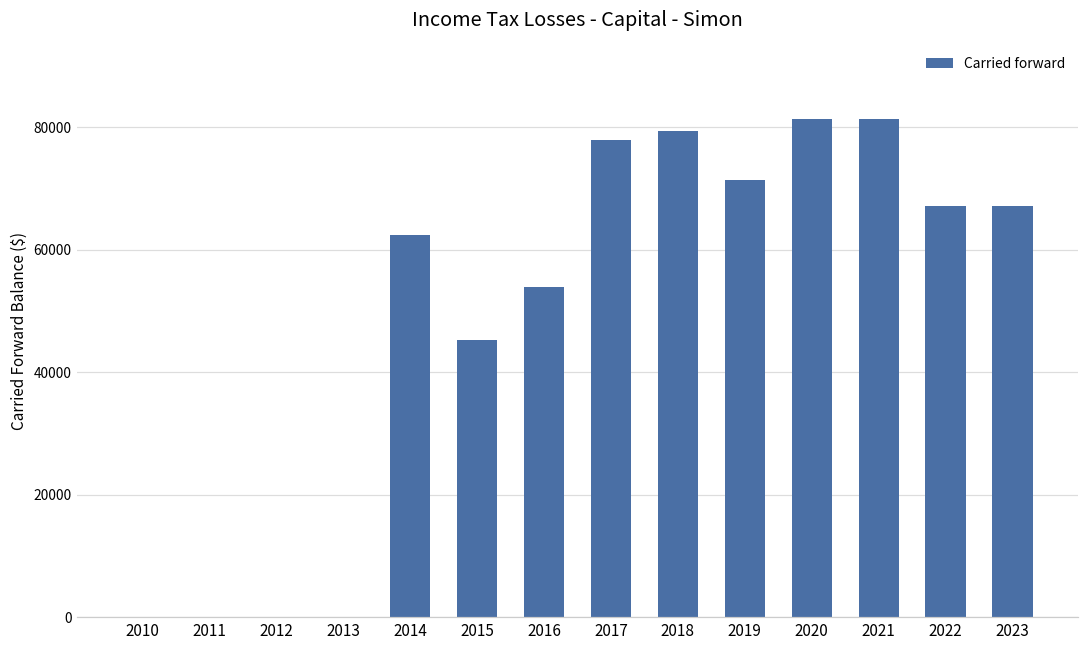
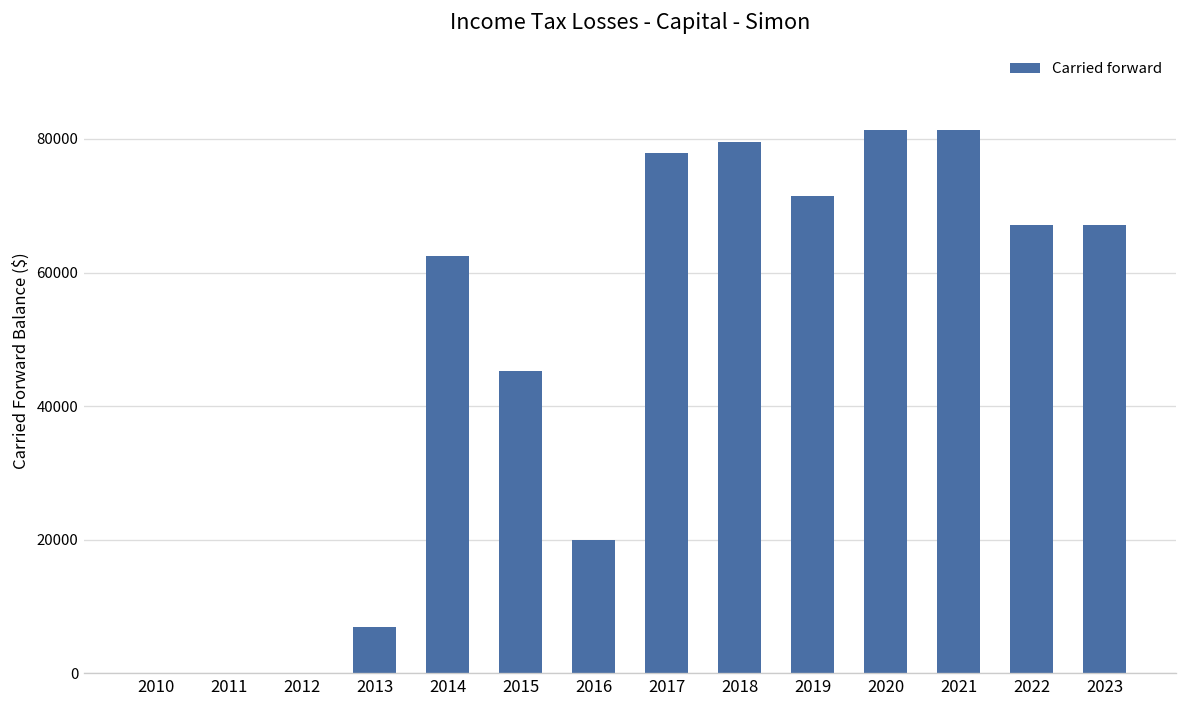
2013: 0 -> 7000
2016: 54000 -> 20000
